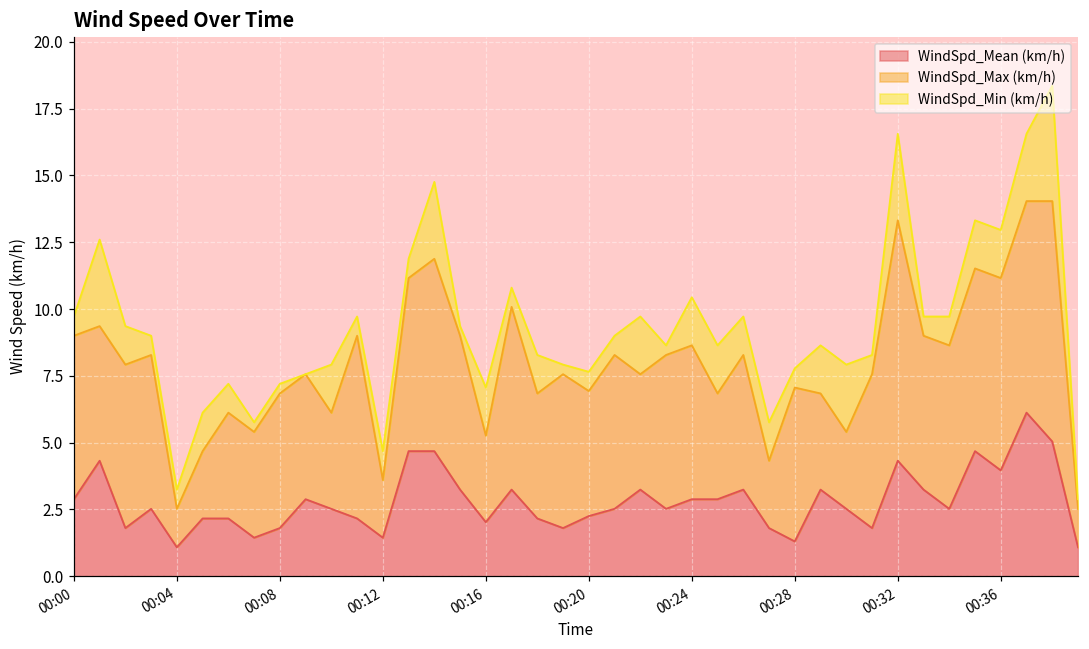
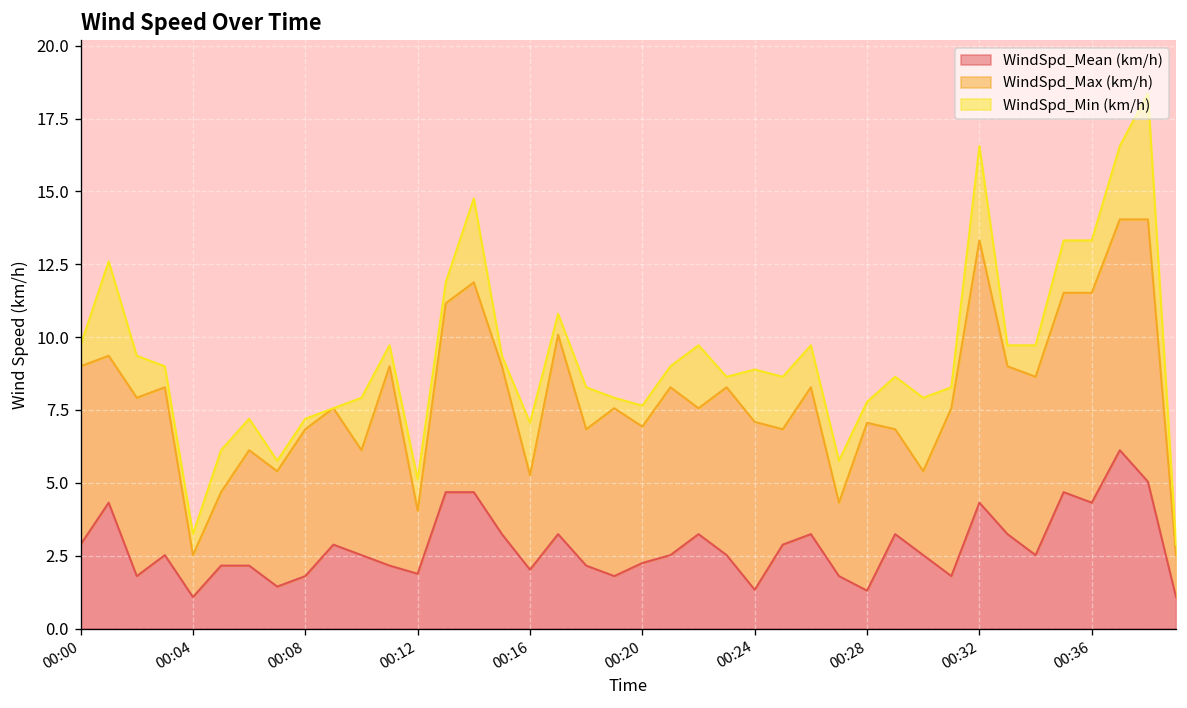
WindSpd_Mean (km/h), 00:12: 1.4 -> 1.9
WindSpd_Mean (km/h), 00:24: 2.9 -> 1.3
WindSpd_Mean (km/h), 00:36: 4.0 -> 4.3
